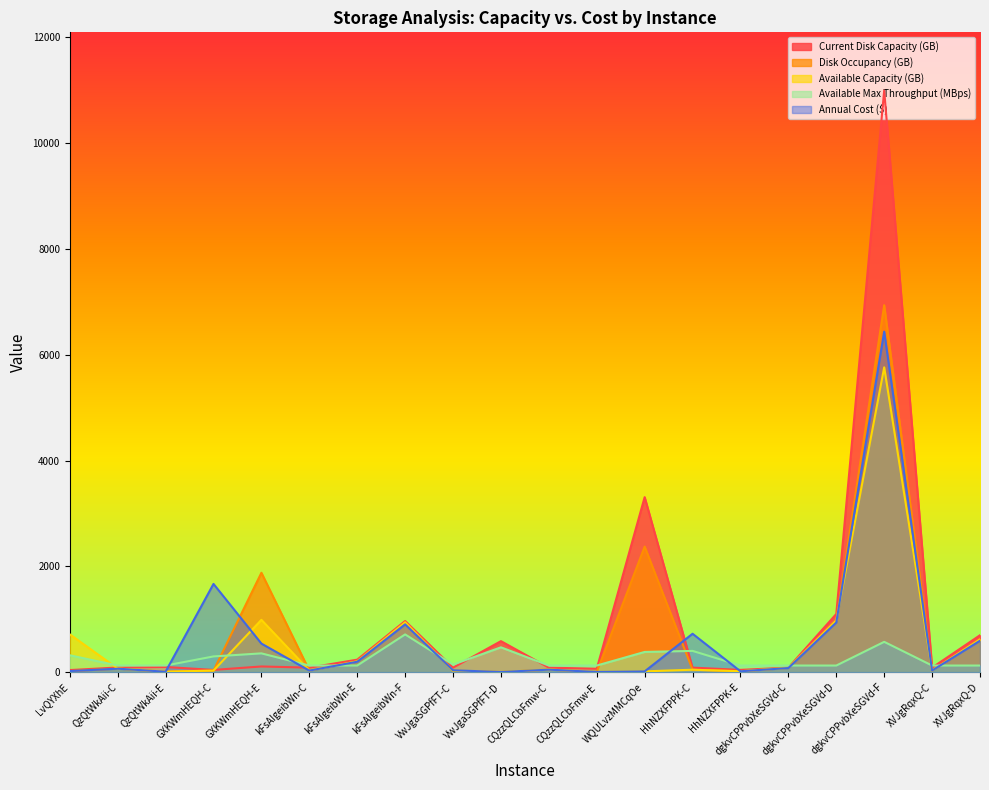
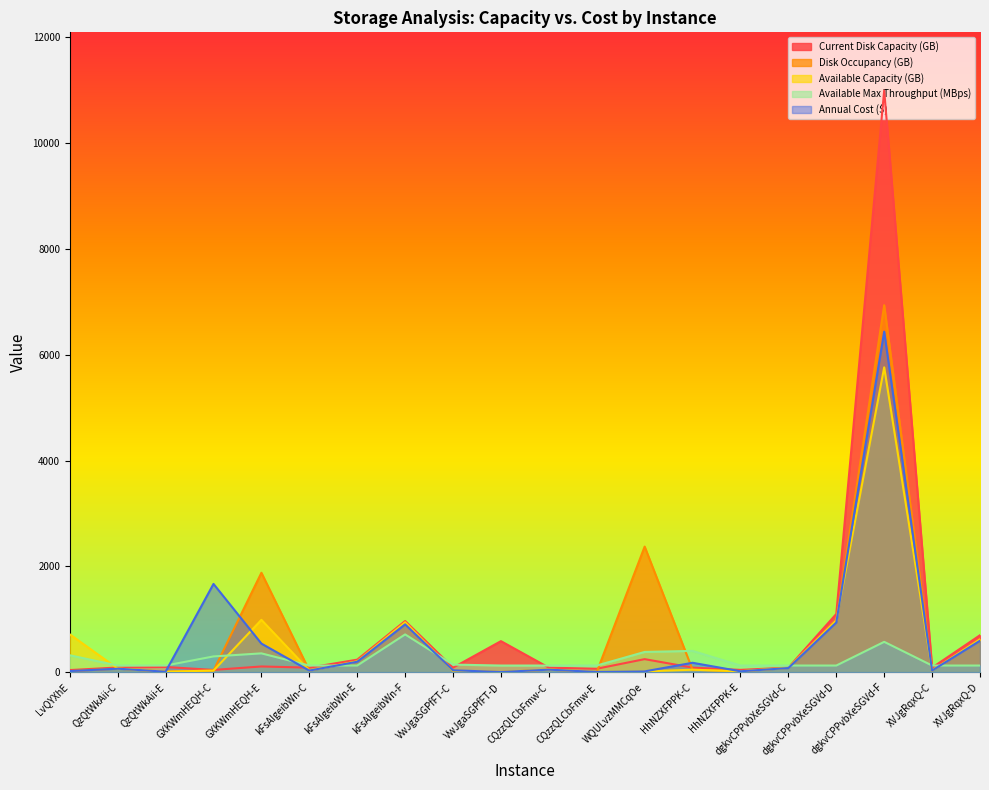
Available Max Throughput (MBps), VwJgaSGPfFT-D: 500 -> 100
Current Disk Capacity (GB), WQULvzMMCqOe: 3300 -> 200
Annual Cost ($), HhNZXFPPK-C: 700 -> 200
